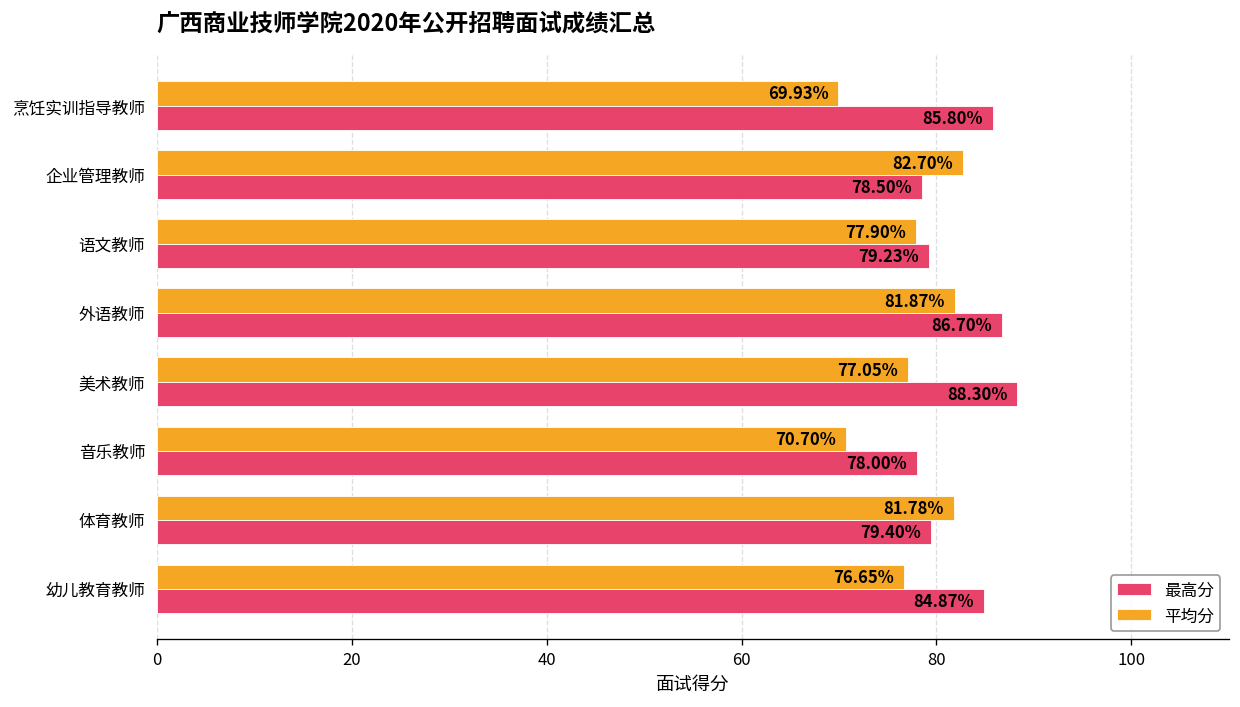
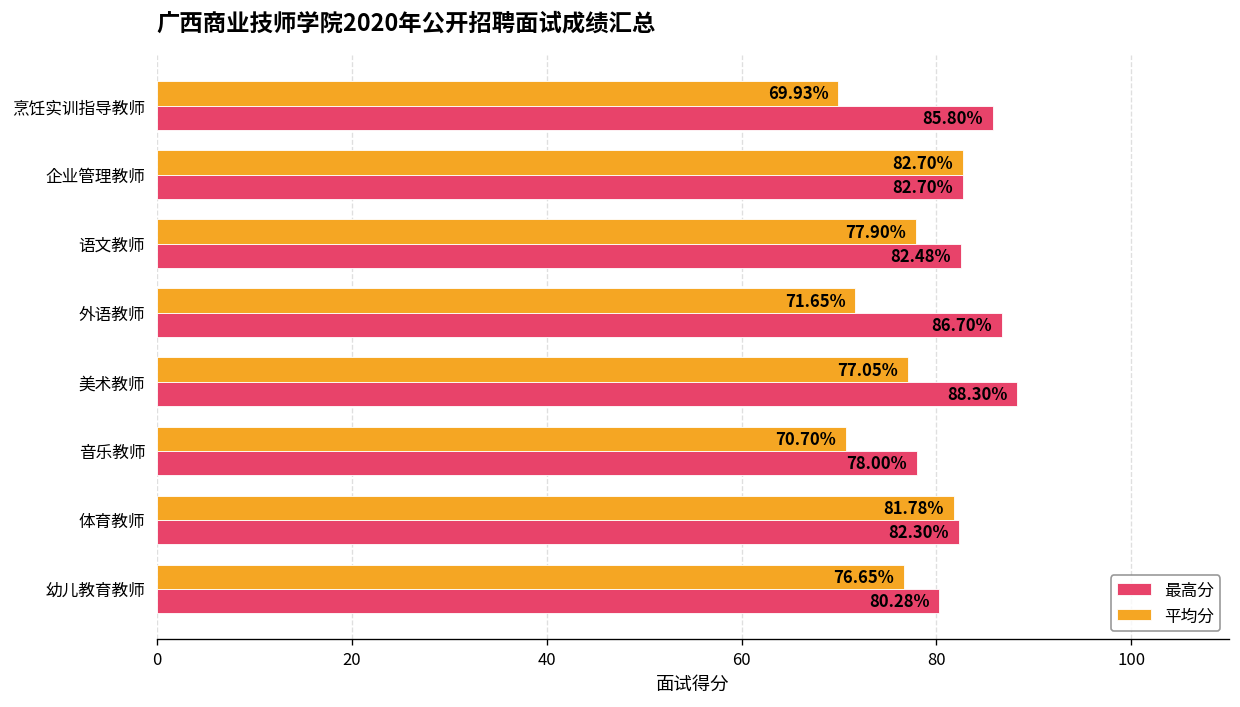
最高分, 企业管理教师: 78.50% -> 82.70%
最高分, 语文教师: 79.23% -> 82.48%
平均分, 外语教师: 81.87% -> 71.65%
最高分, 体育教师: 79.40% -> 82.30%
最高分, 幼儿教育教师: 84.87% -> 80.28%
